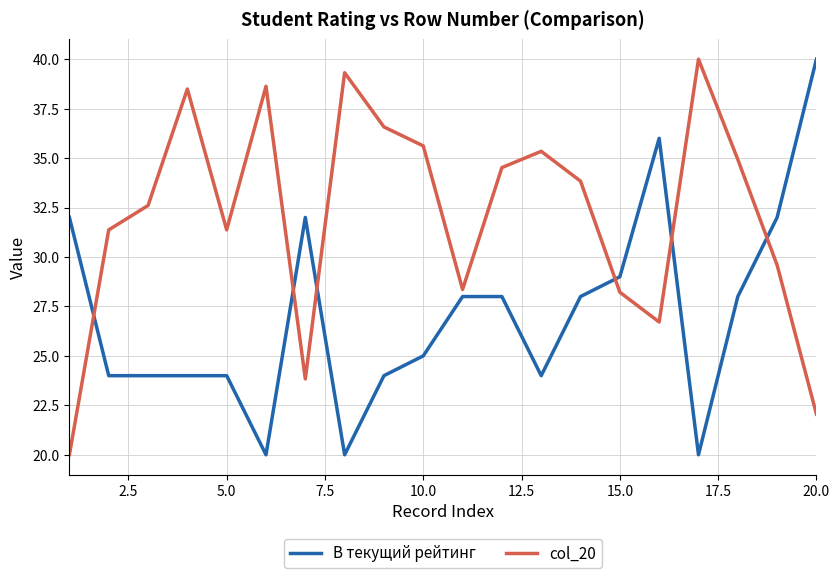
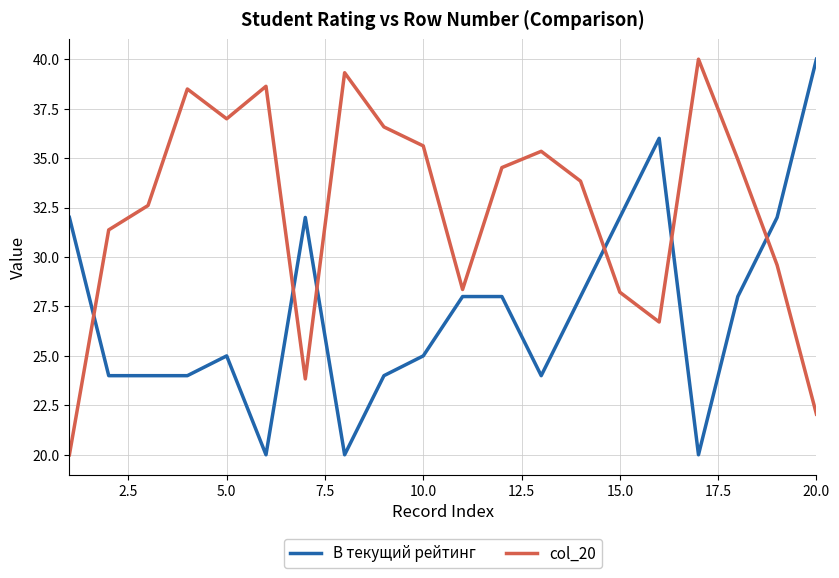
В текущий рейтинг, 5.0: 24 -> 25
col_20, 5.0: 31.4 -> 37.0
В текущий рейтинг, 15.0: 29 -> 32
